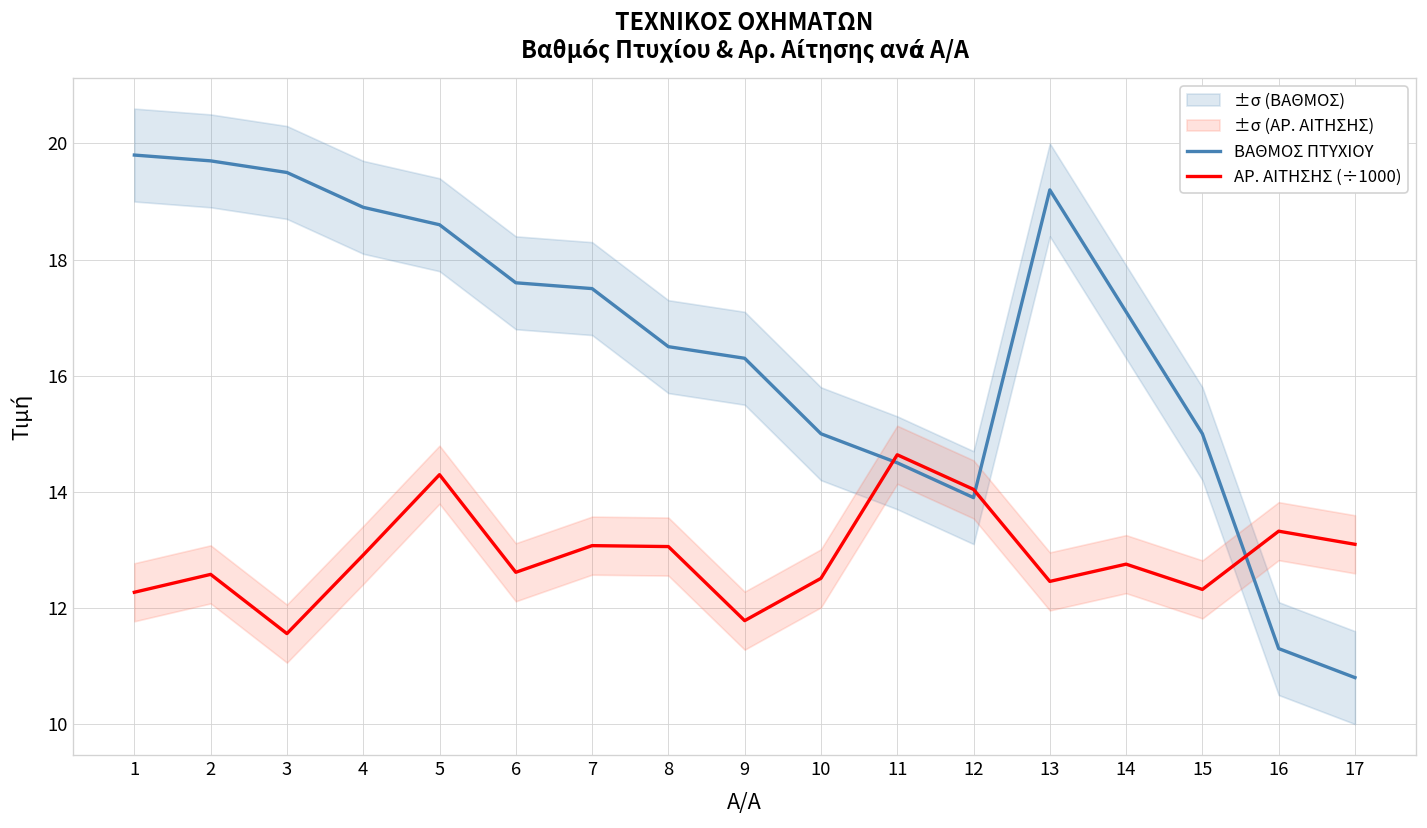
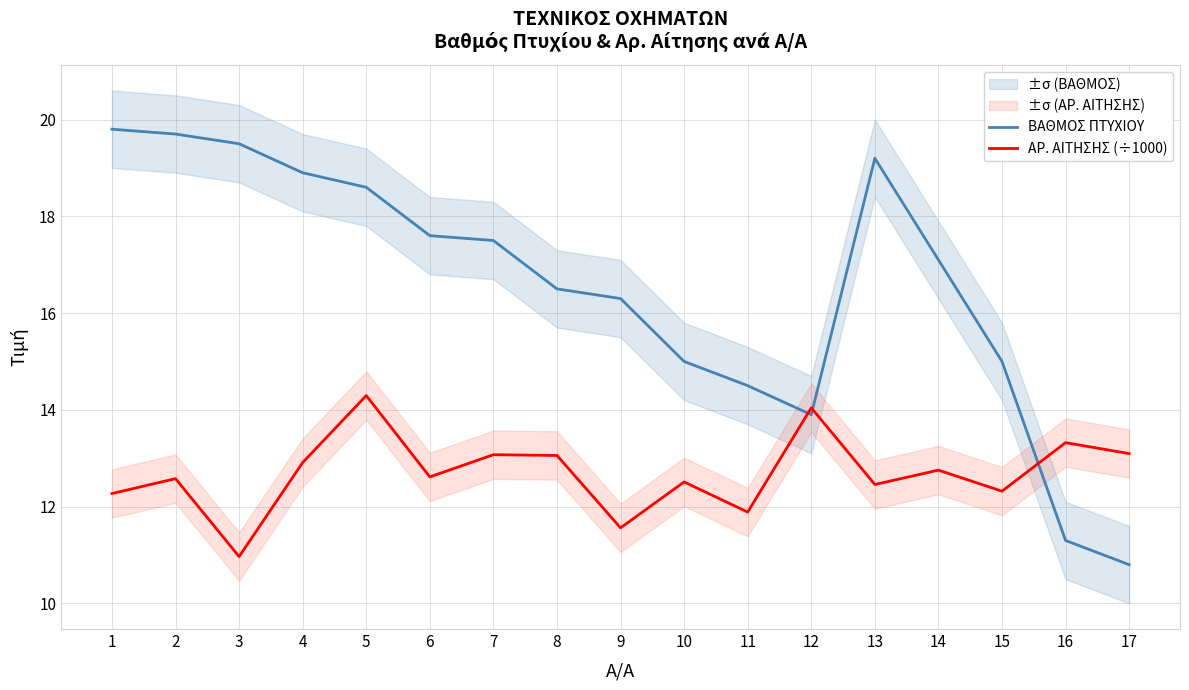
ΑΡ. ΑΙΤΗΣΗΣ (÷1000), 3: 11.6 -> 11.0
ΑΡ. ΑΙΤΗΣΗΣ (÷1000), 9: 11.8 -> 11.6
ΑΡ. ΑΙΤΗΣΗΣ (÷1000), 11: 14.6 -> 11.9
